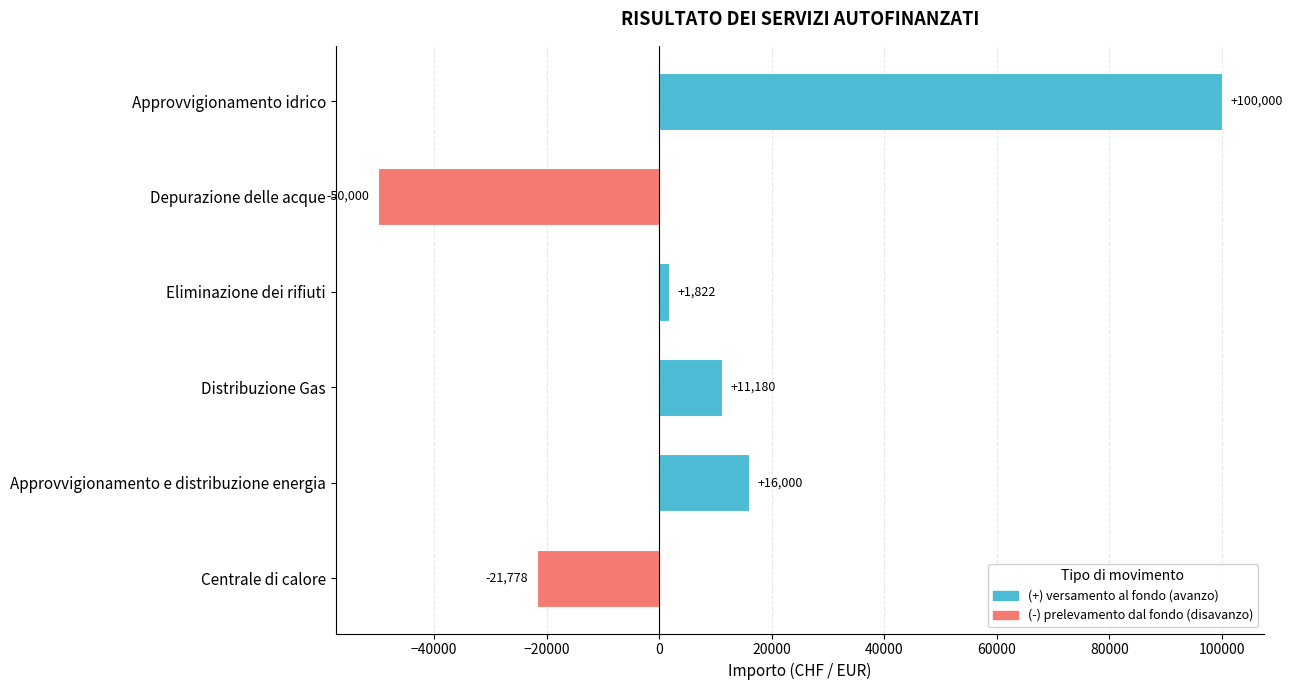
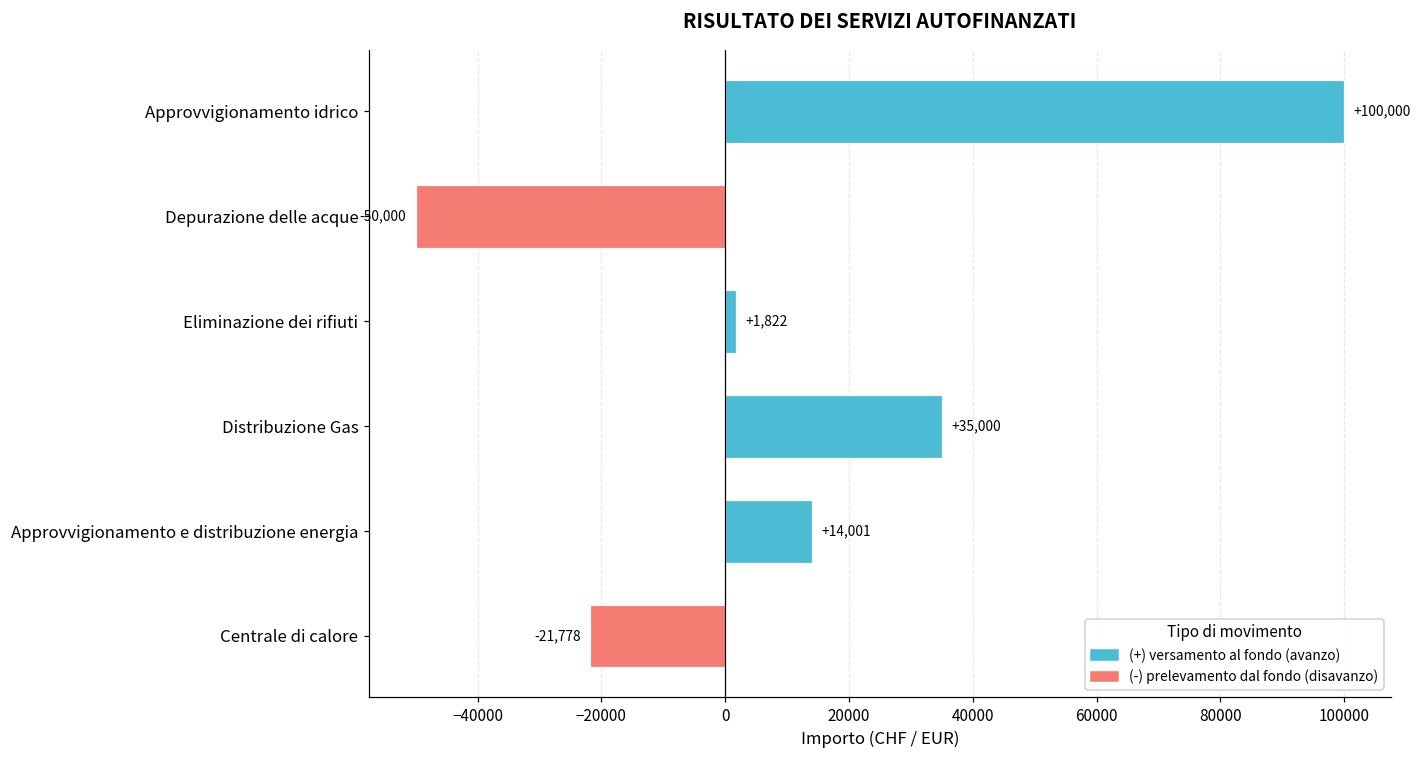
Distribuzione Gas: +11,180 -> +35,000
Approvvigionamento e distribuzione energia: +16,000 -> +14,001
